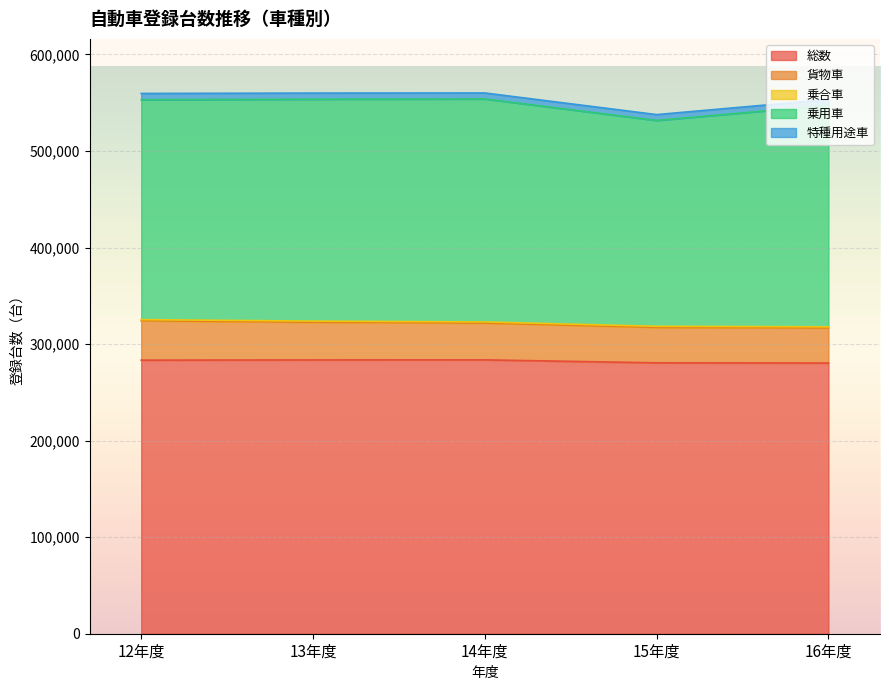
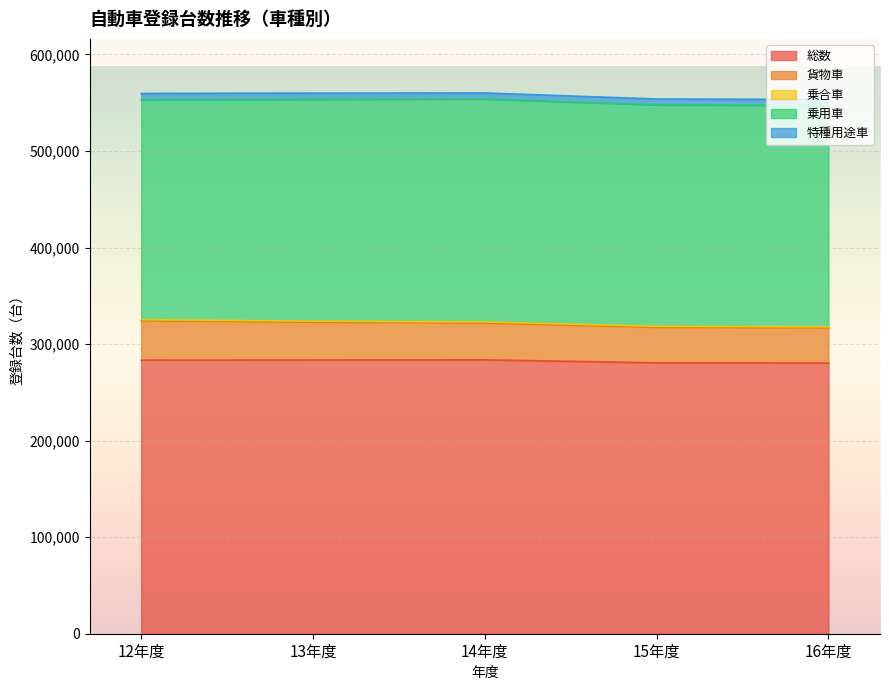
乗用車, 15年度: 210,000 -> 230,000
